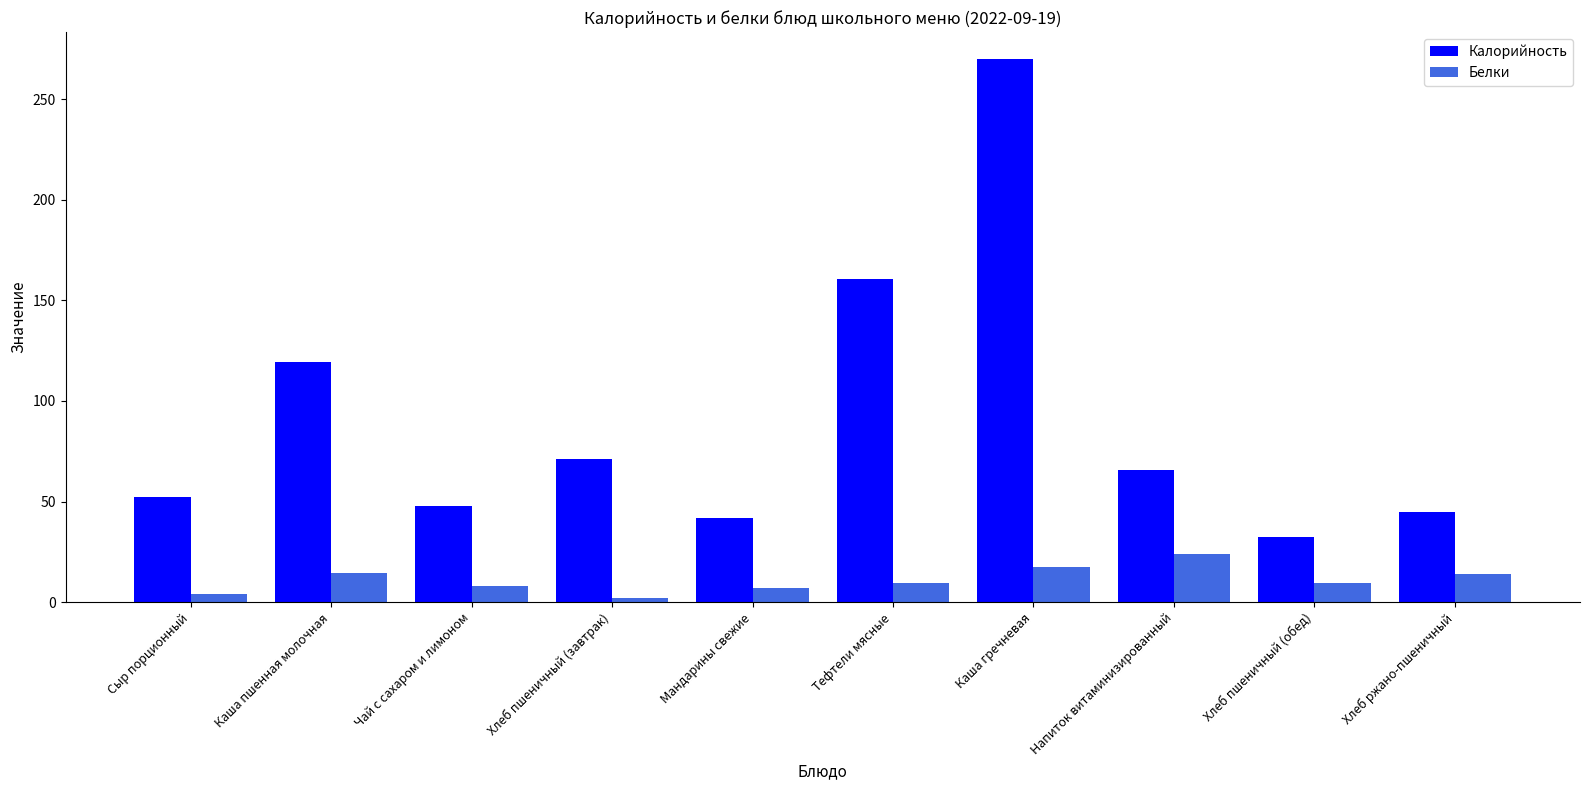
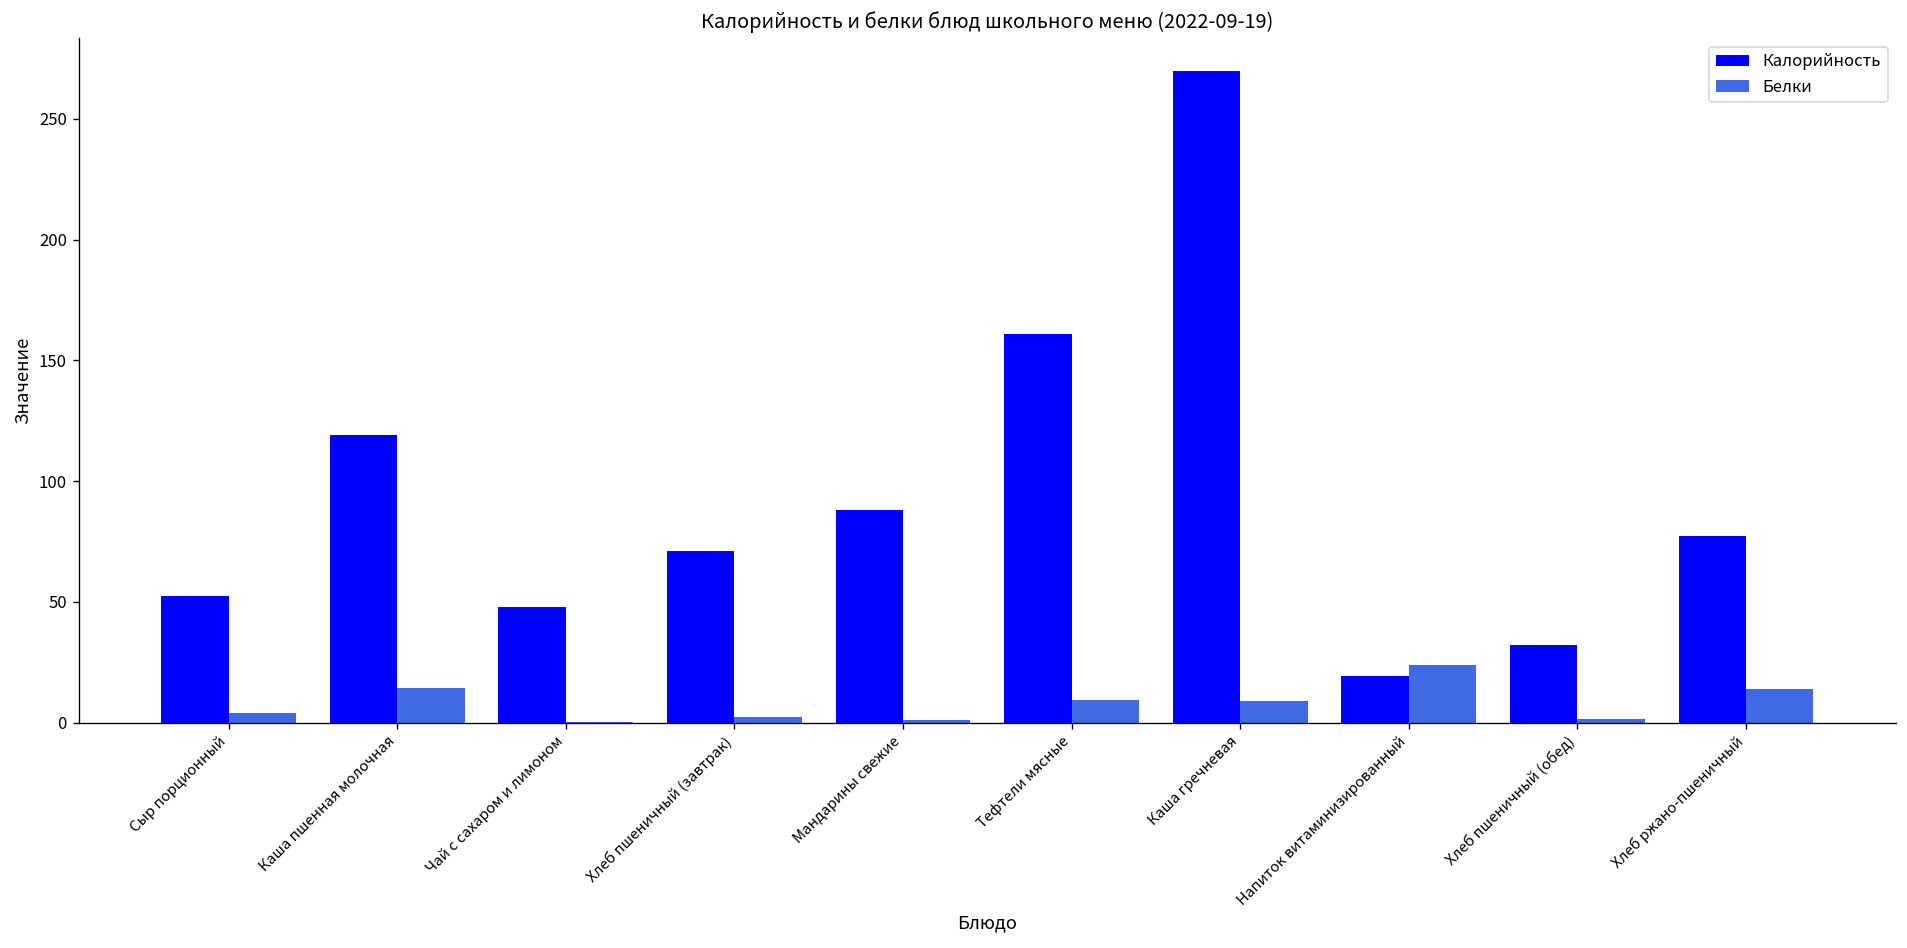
Белки, Чай с сахаром и лимоном: 8 -> 0
Калорийность, Мандарины свежие: 42 -> 88
Белки, Мандарины свежие: 7 -> 1
Белки, Каша гречневая: 17 -> 9
Калорийность, Напиток витаминизированный: 66 -> 19
Белки, Хлеб пшеничный (обед): 10 -> 2
Калорийность, Хлеб ржано-пшеничный: 45 -> 77
